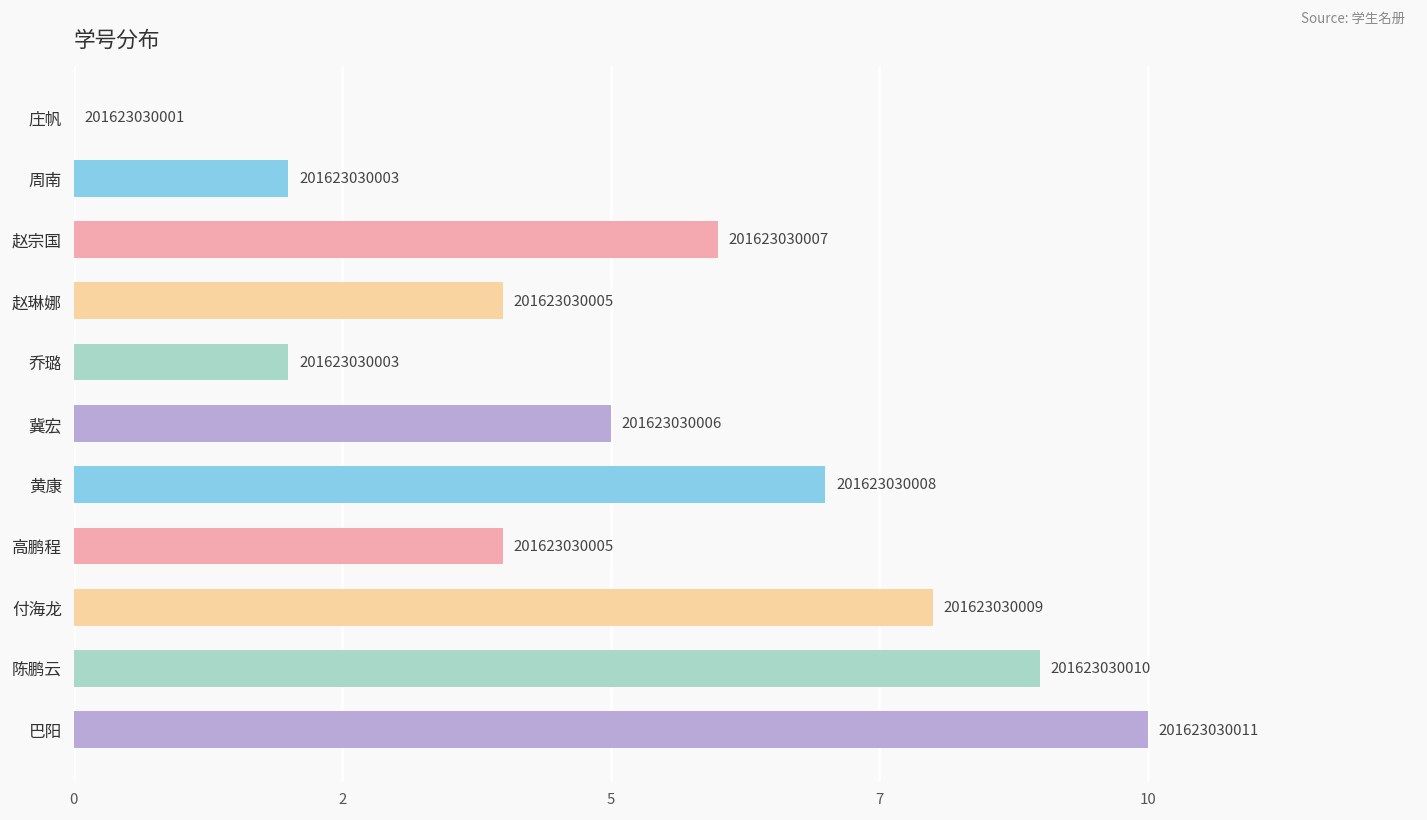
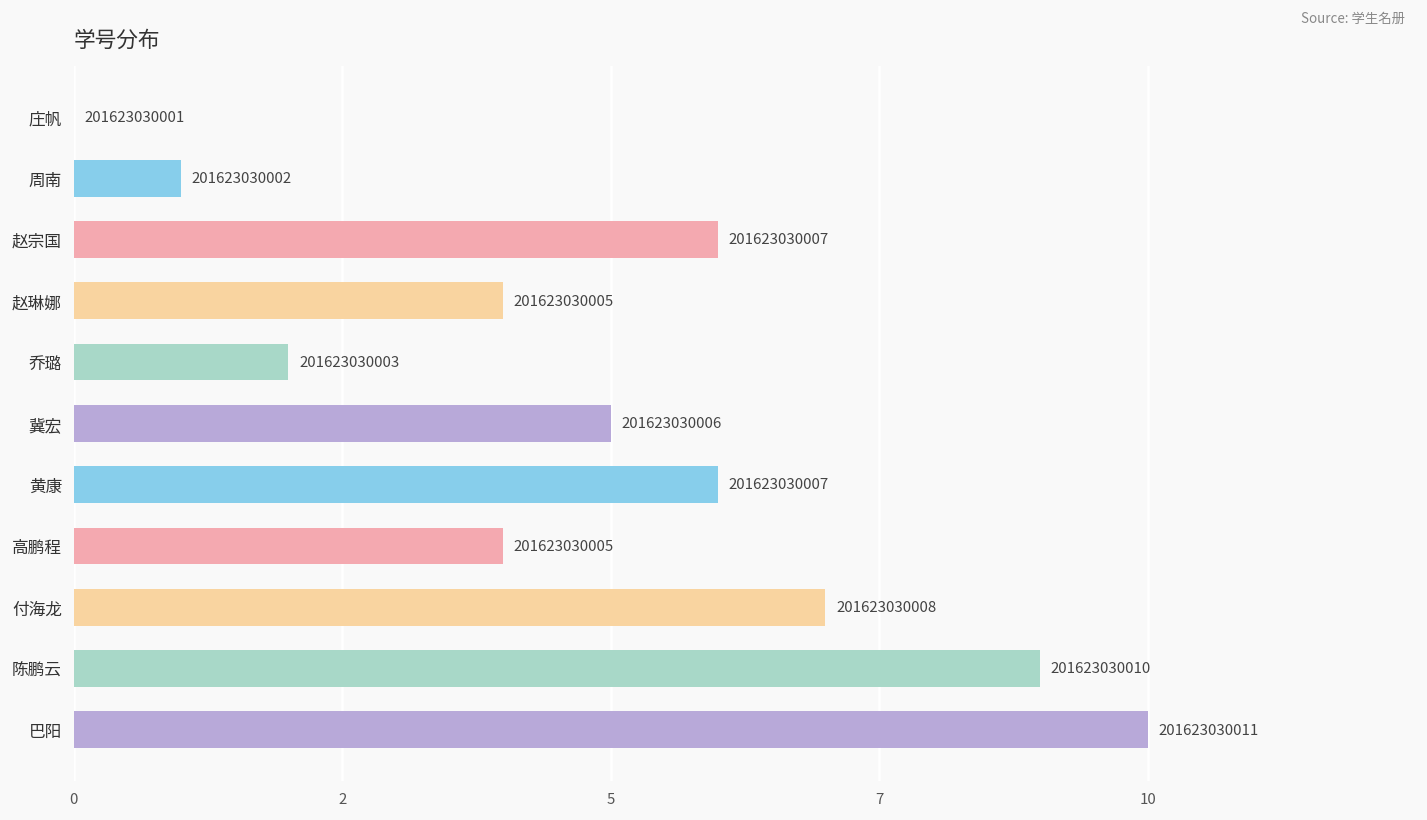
周南: 201623030003 -> 201623030002
黄康: 201623030008 -> 201623030007
付海龙: 201623030009 -> 201623030008
